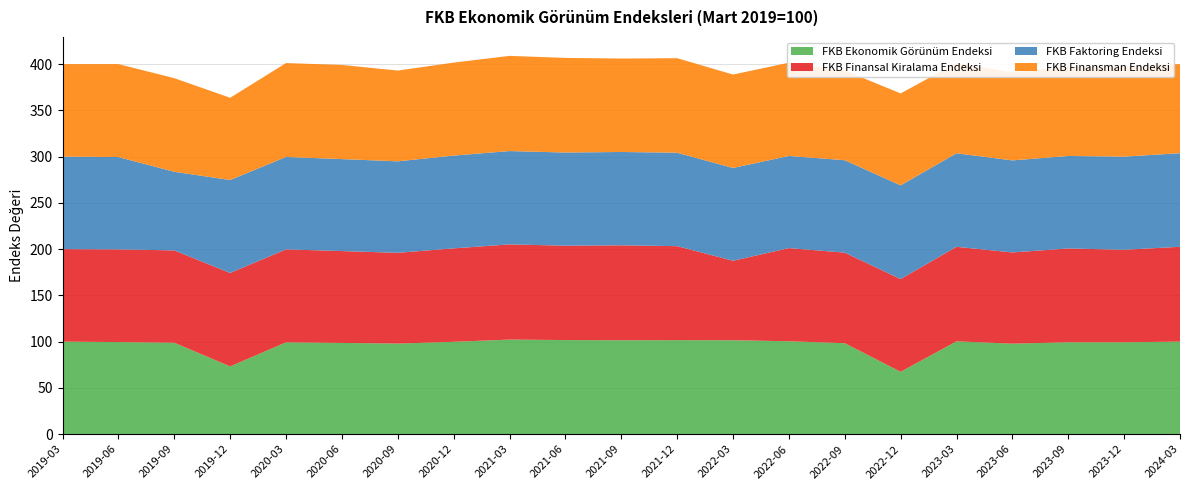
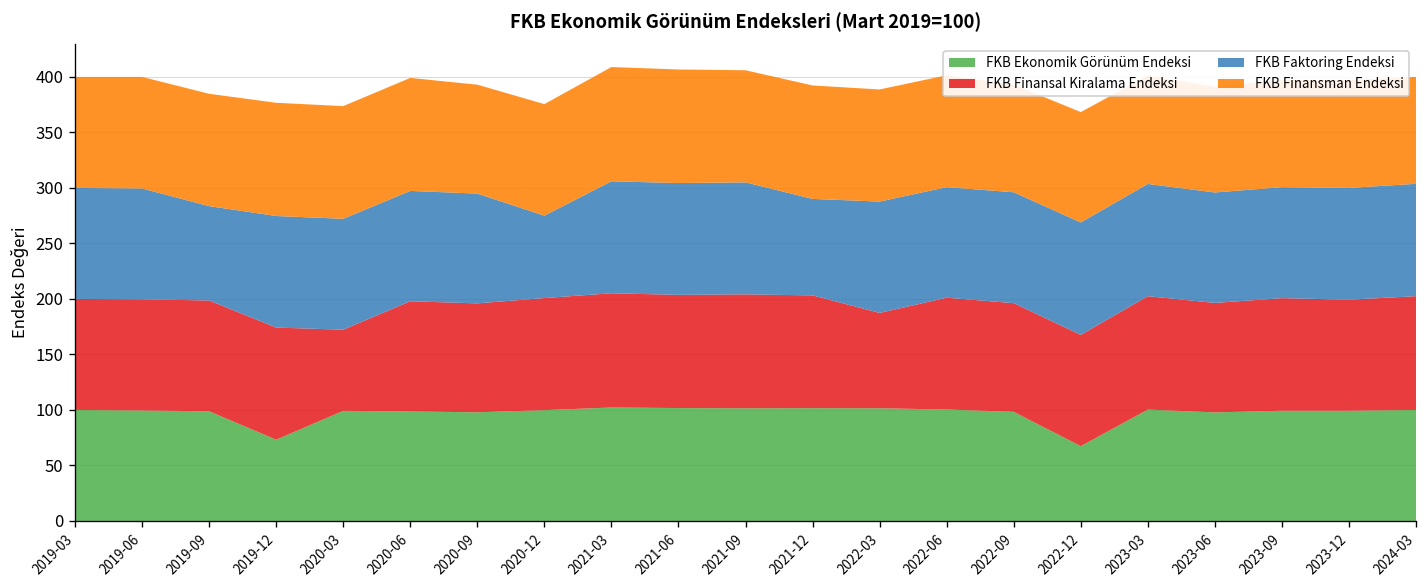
FKB Finansman Endeksi, 2019-12: 90 -> 100
FKB Finansal Kiralama Endeksi, 2020-03: 100 -> 70
FKB Faktoring Endeksi, 2020-12: 100 -> 70
FKB Faktoring Endeksi, 2021-12: 100 -> 90
